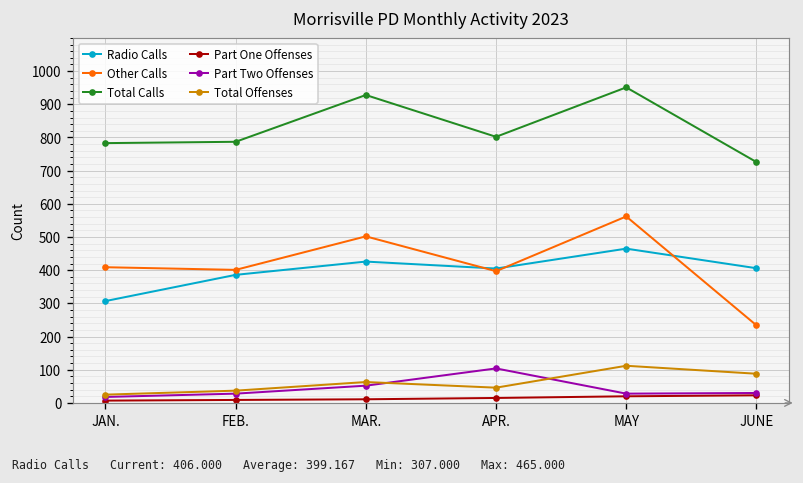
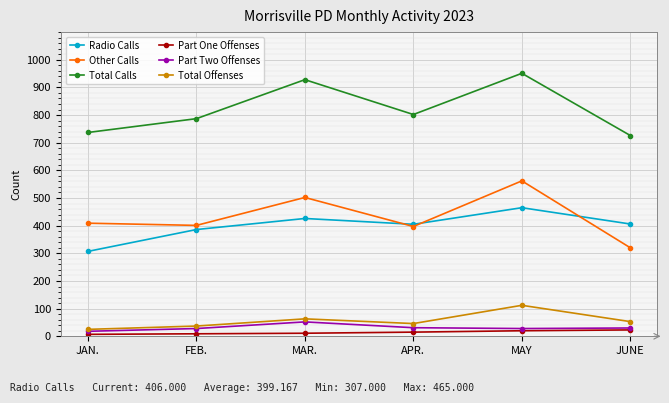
Total Calls, JAN.: 780 -> 740
Part Two Offenses, APR.: 100 -> 30
Other Calls, JUNE: 230 -> 320
Total Offenses, JUNE: 90 -> 50
